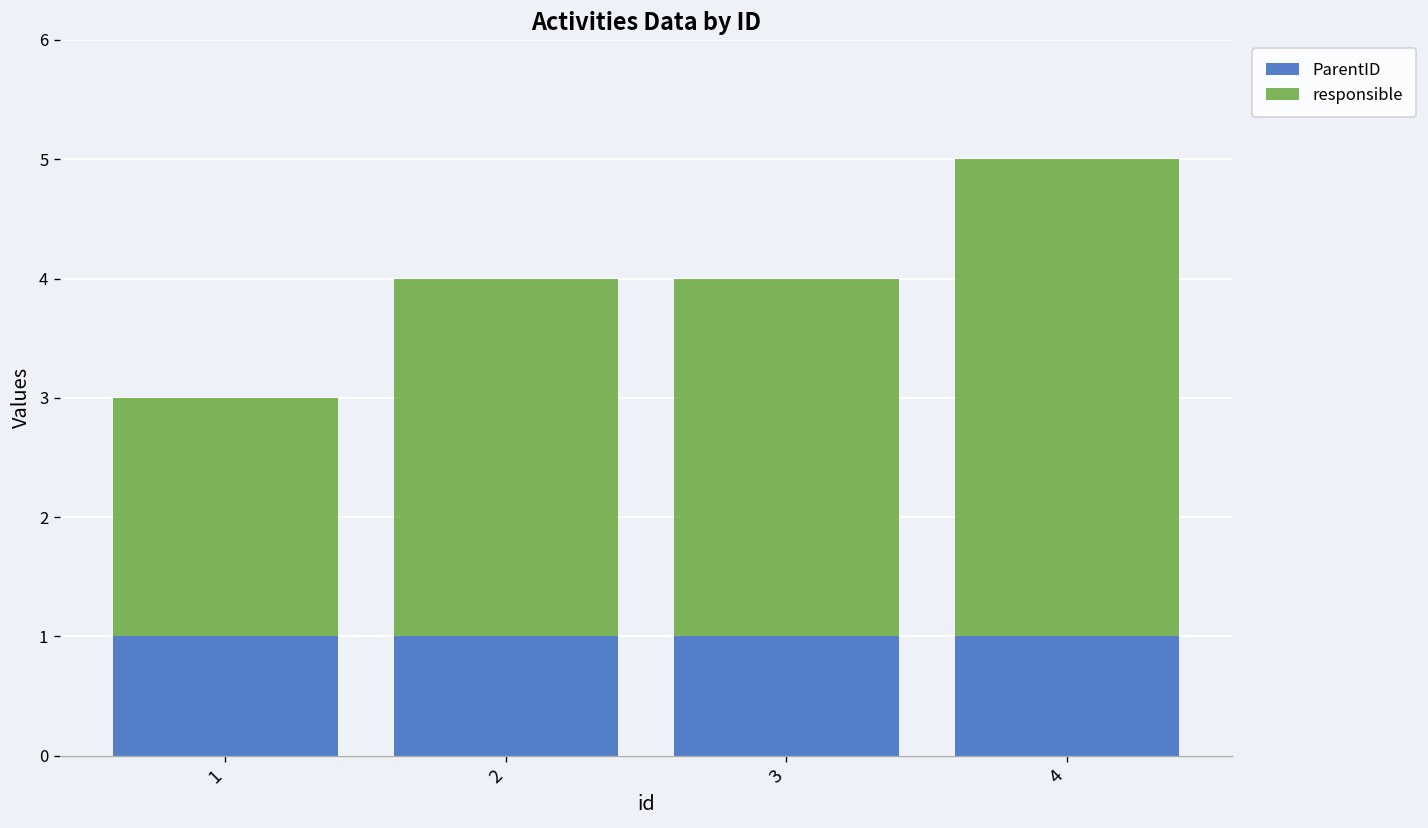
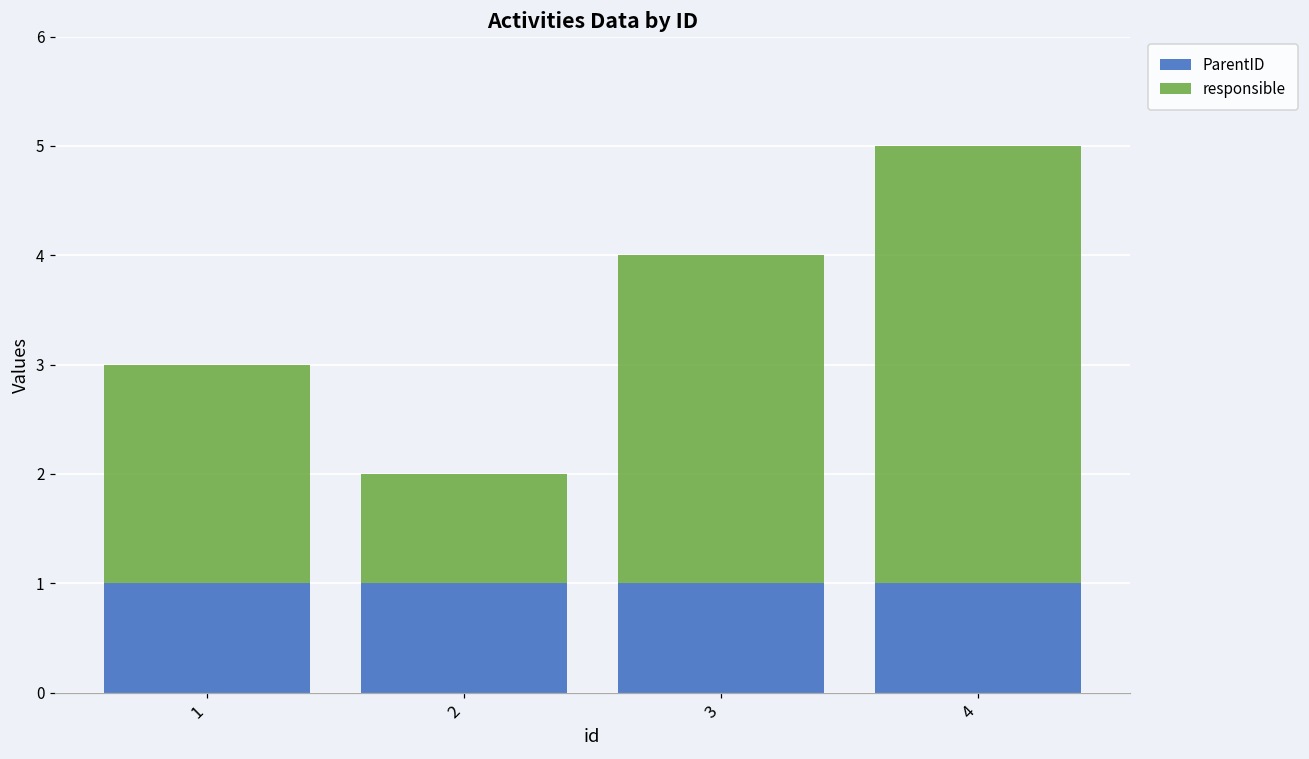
responsible, 2: 3 -> 1
